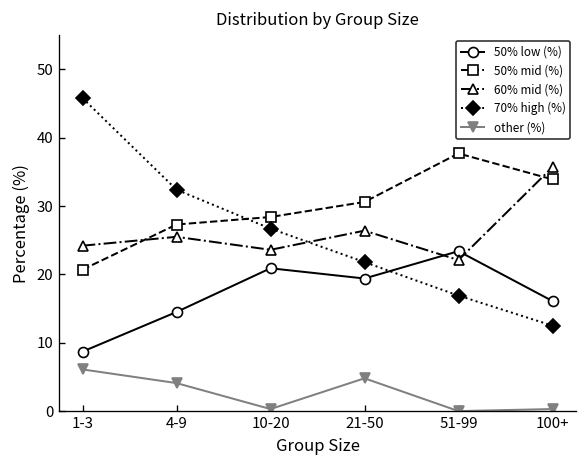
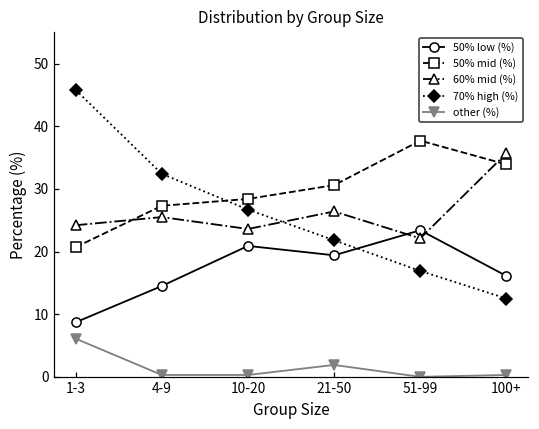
other (%), 4-9: 4 -> 0
other (%), 21-50: 5 -> 2
